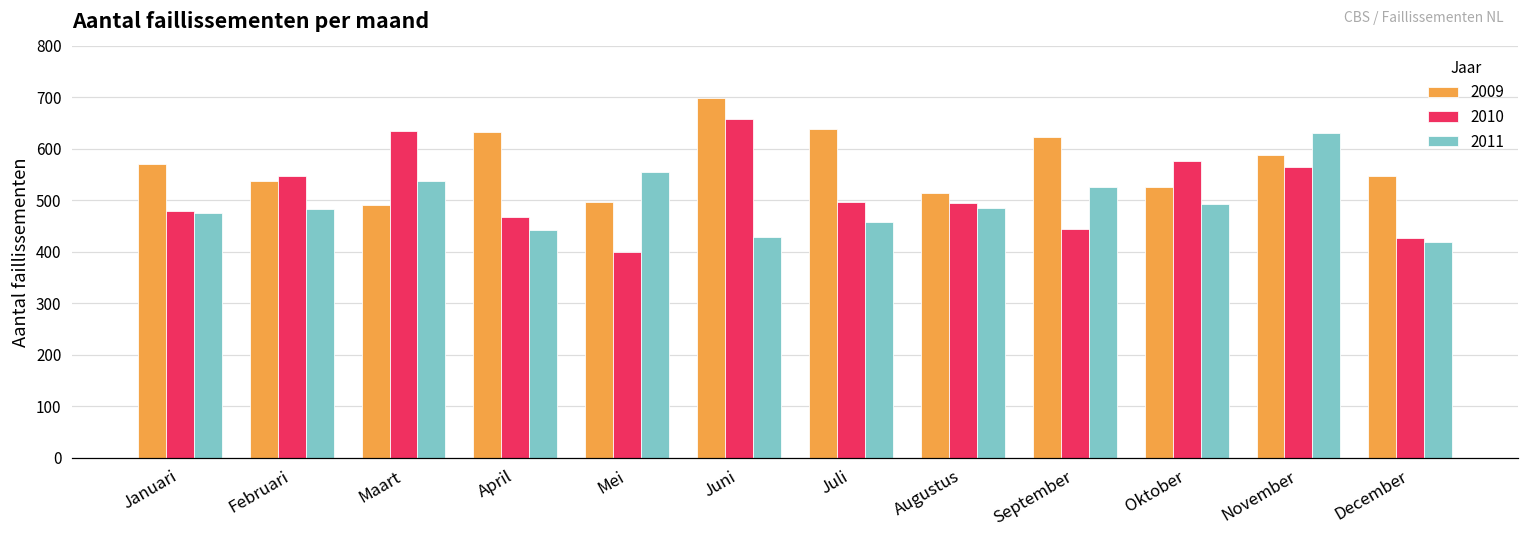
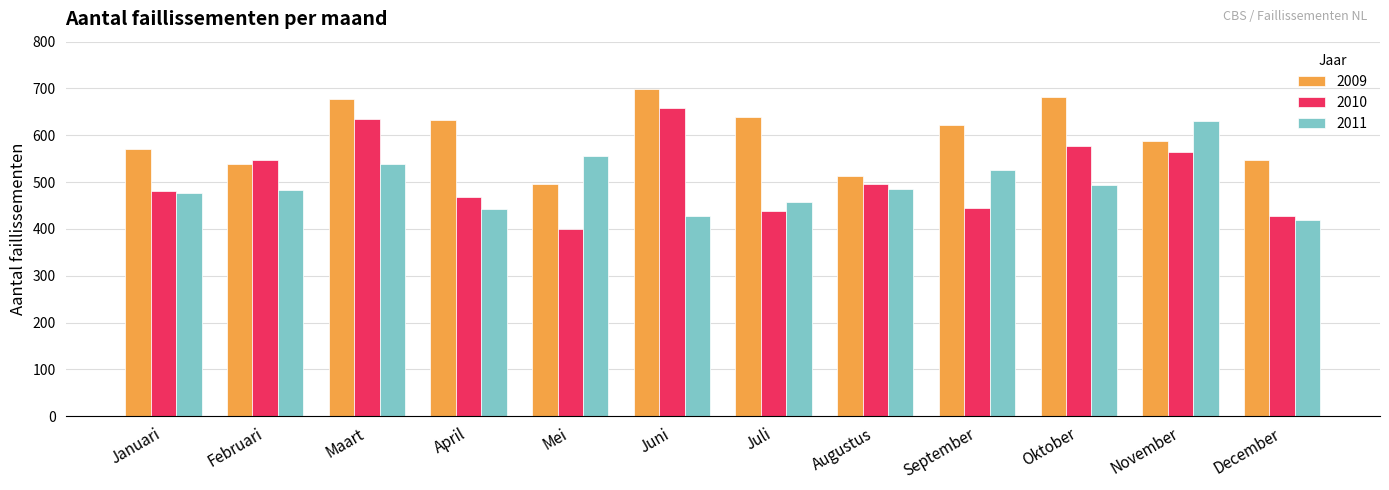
2009, Maart: 490 -> 680
2010, Juli: 500 -> 440
2009, Oktober: 530 -> 680
